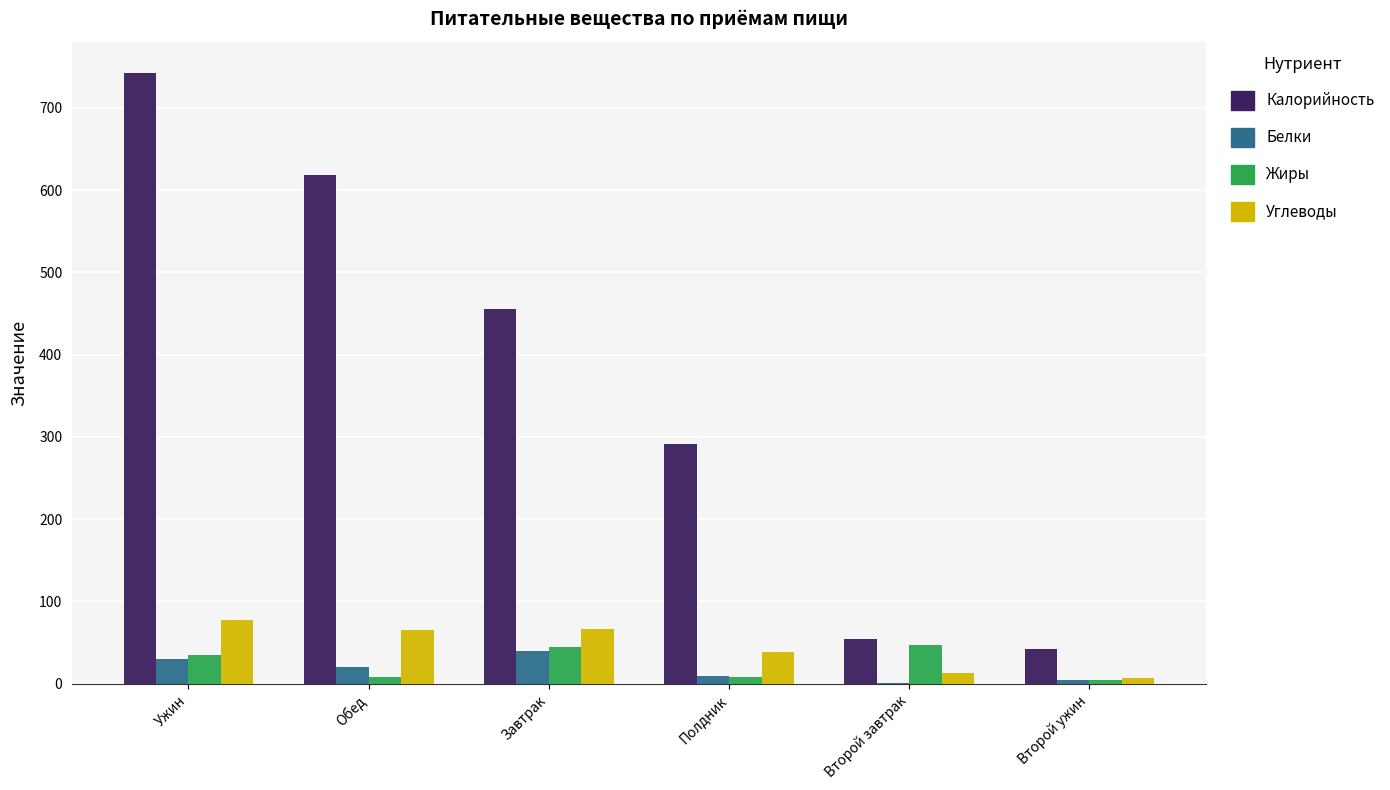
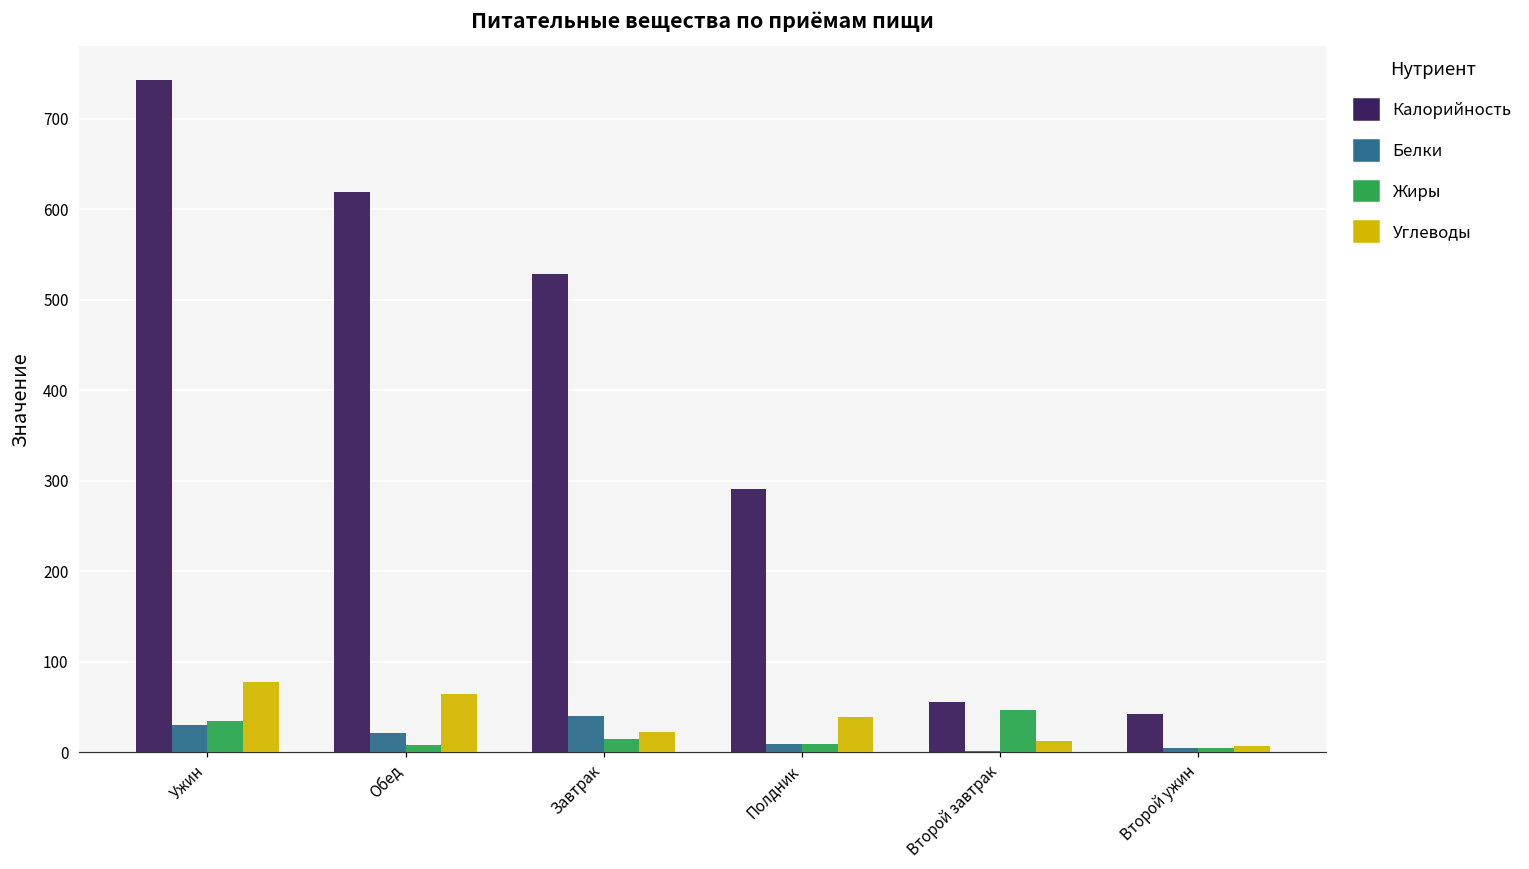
Калорийность, Завтрак: 460 -> 530
Жиры, Завтрак: 40 -> 10
Углеводы, Завтрак: 70 -> 20
